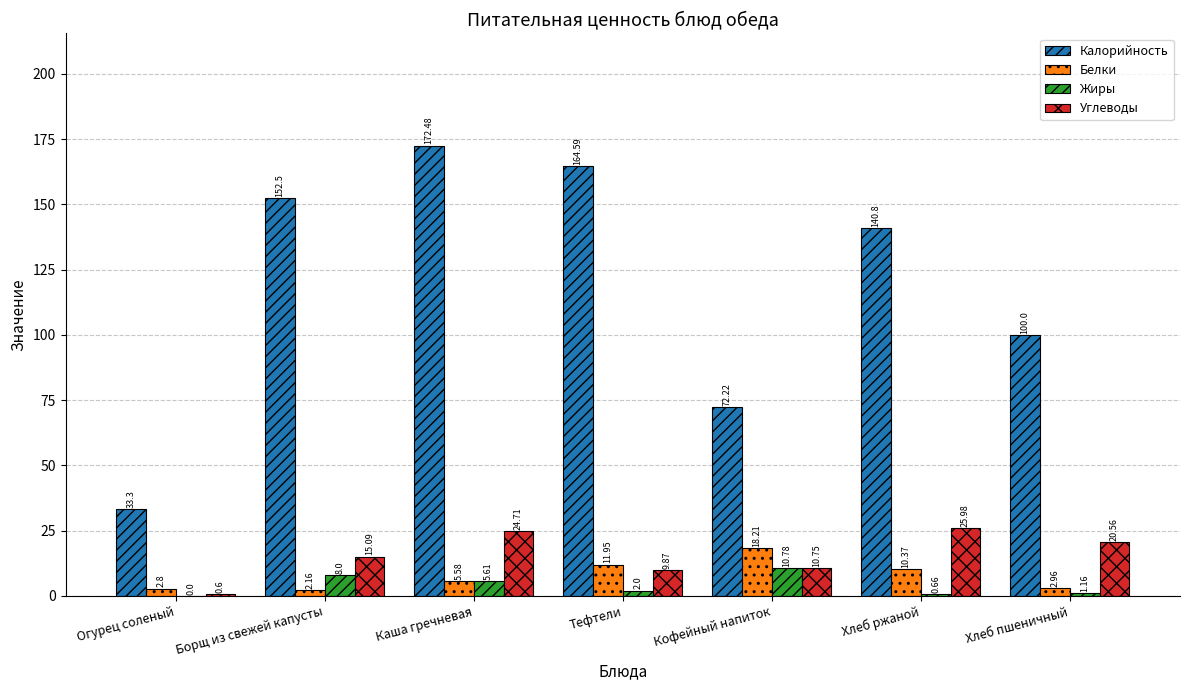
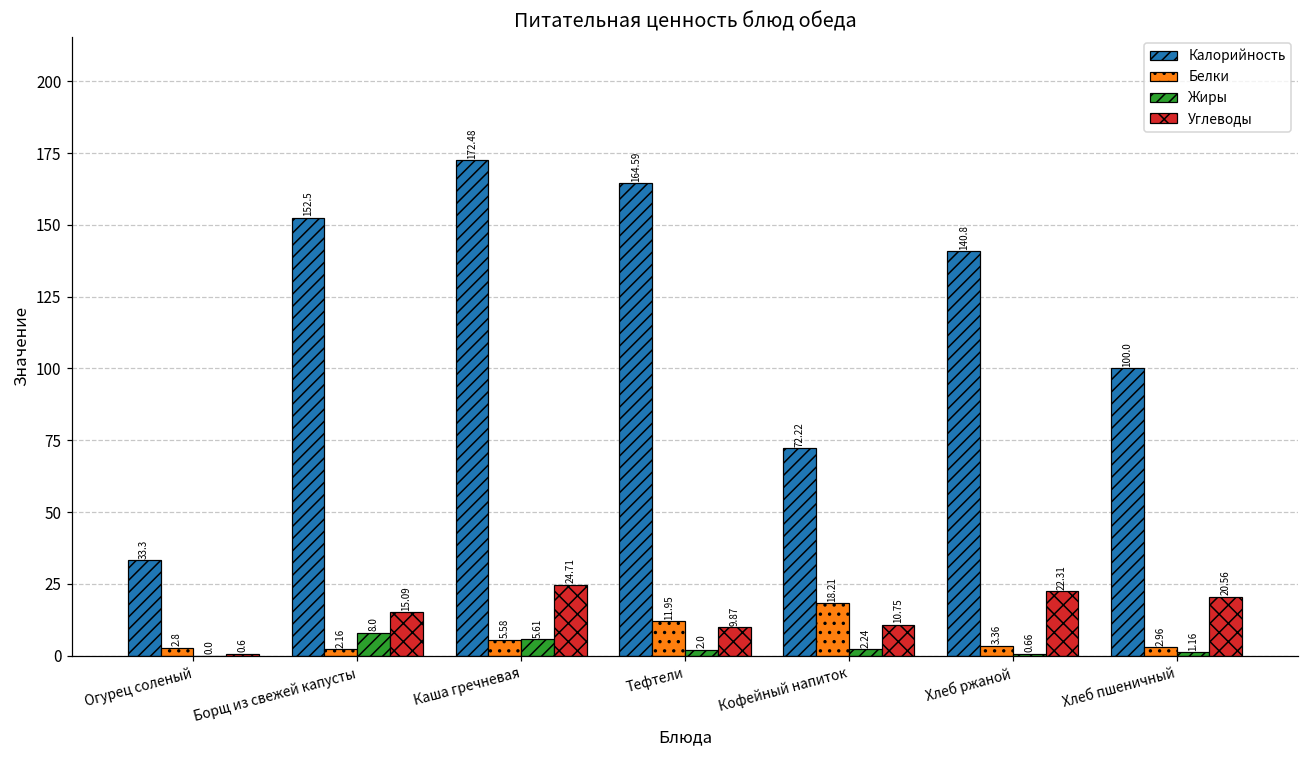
Жиры, Кофейный напиток: 10.78 -> 2.24
Белки, Хлеб ржаной: 10.37 -> 3.36
Углеводы, Хлеб ржаной: 25.98 -> 22.31
